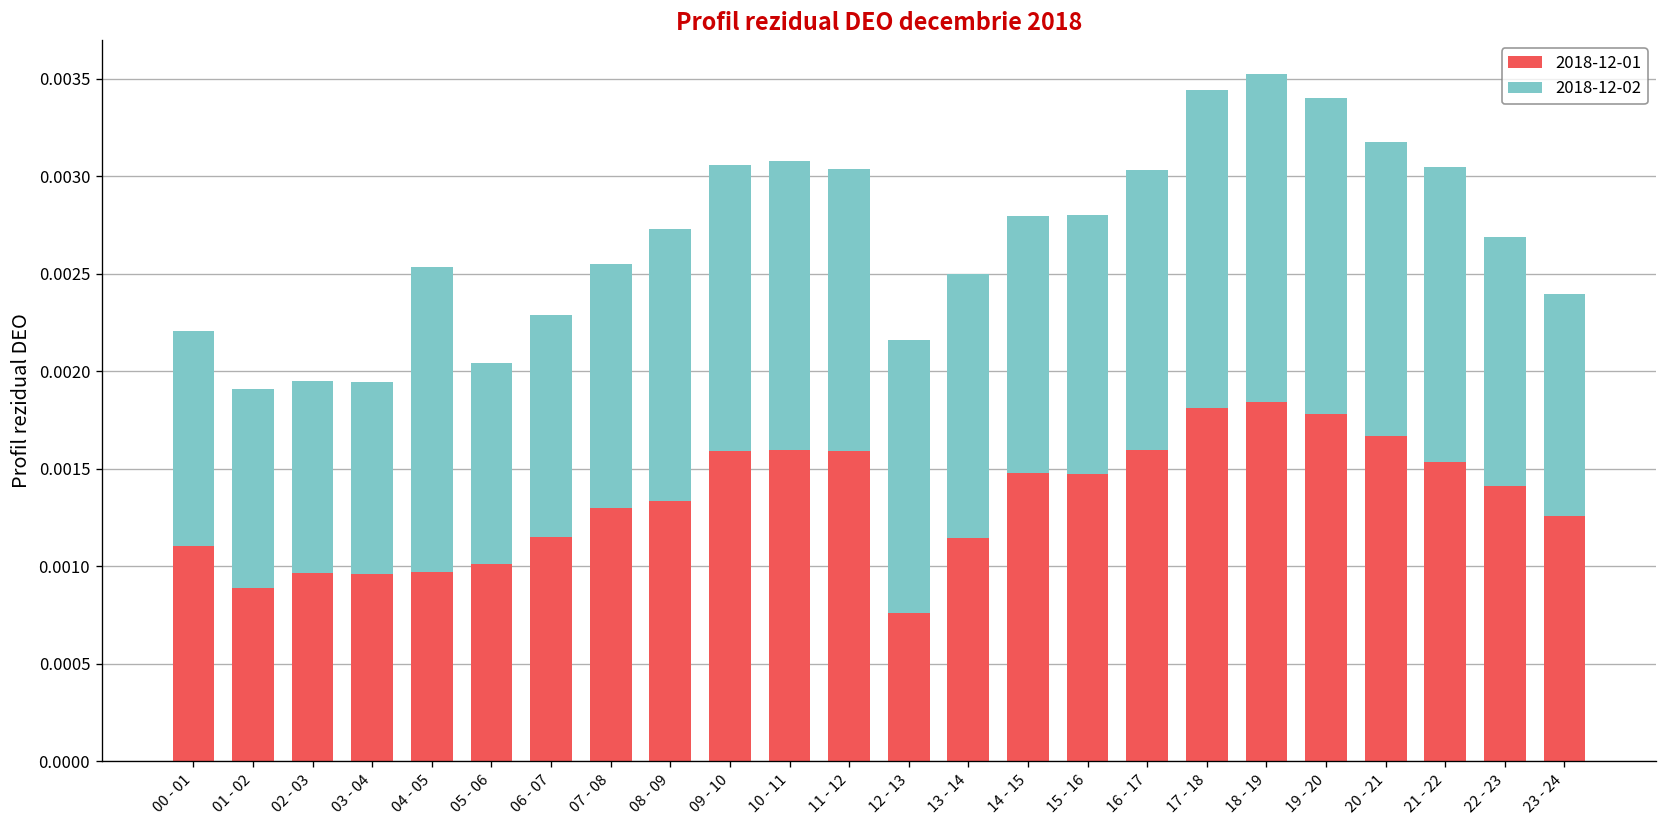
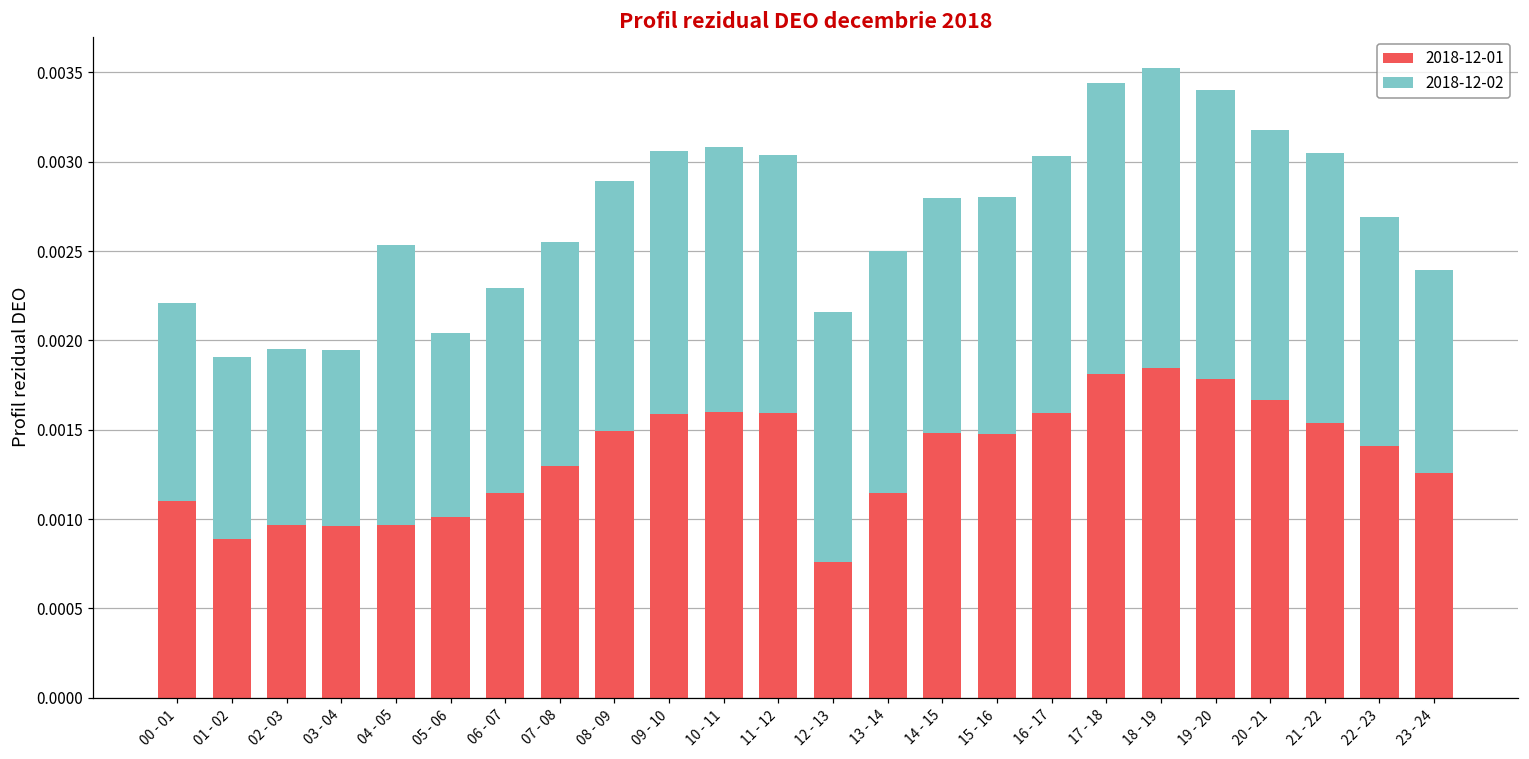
2018-12-01, 08 - 09: 0.00133 -> 0.00149
